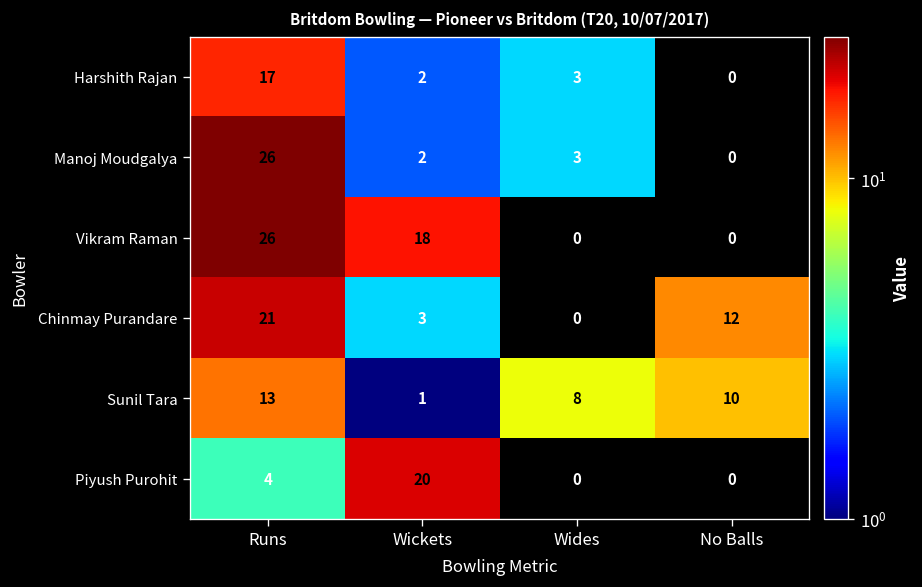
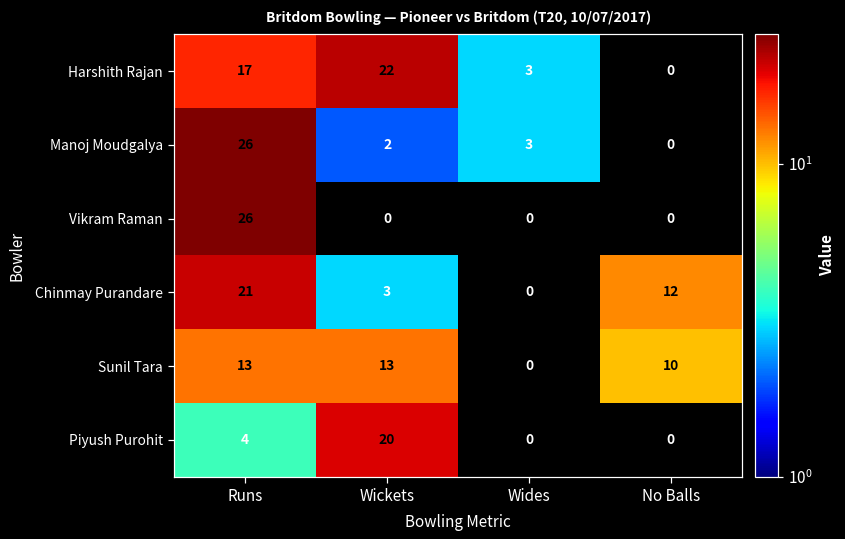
Harshith Rajan, Wickets: 2 -> 22
Vikram Raman, Wickets: 18 -> 0
Sunil Tara, Wickets: 1 -> 13
Sunil Tara, Wides: 8 -> 0
